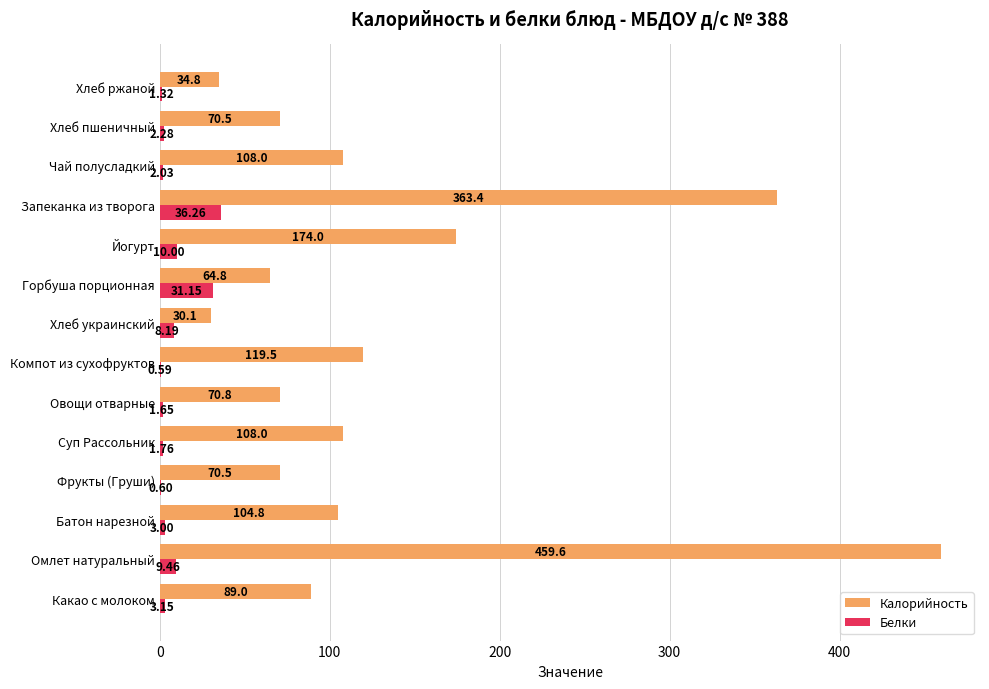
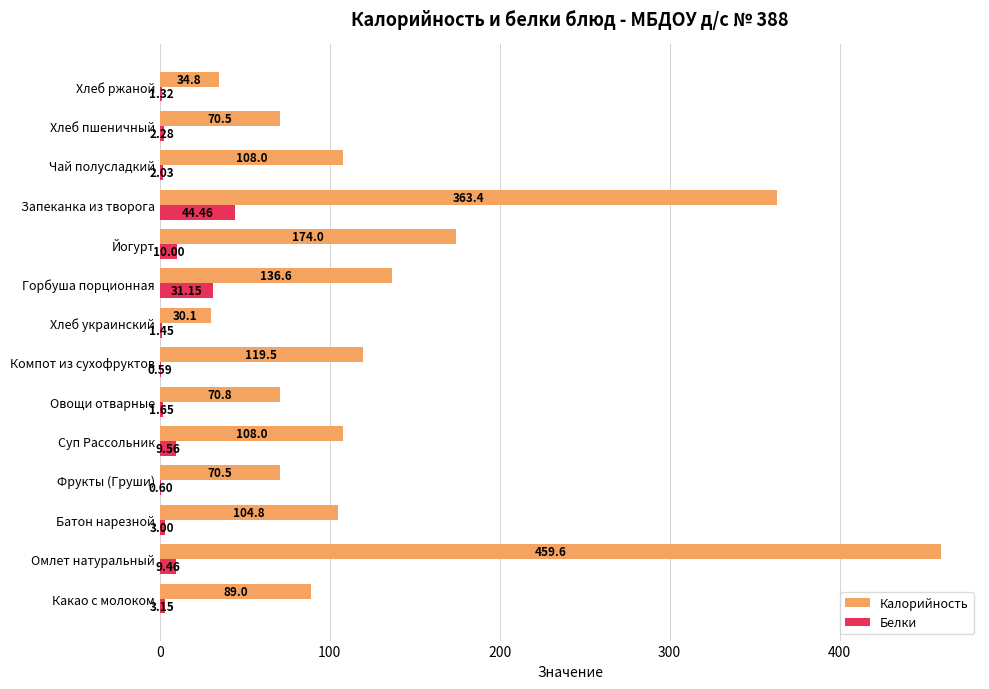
Белки, Запеканка из творога: 36.26 -> 44.46
Калорийность, Горбуша порционная: 64.8 -> 136.6
Белки, Хлеб украинский: 8.19 -> 1.45
Белки, Суп Рассольник: 1.76 -> 9.56
